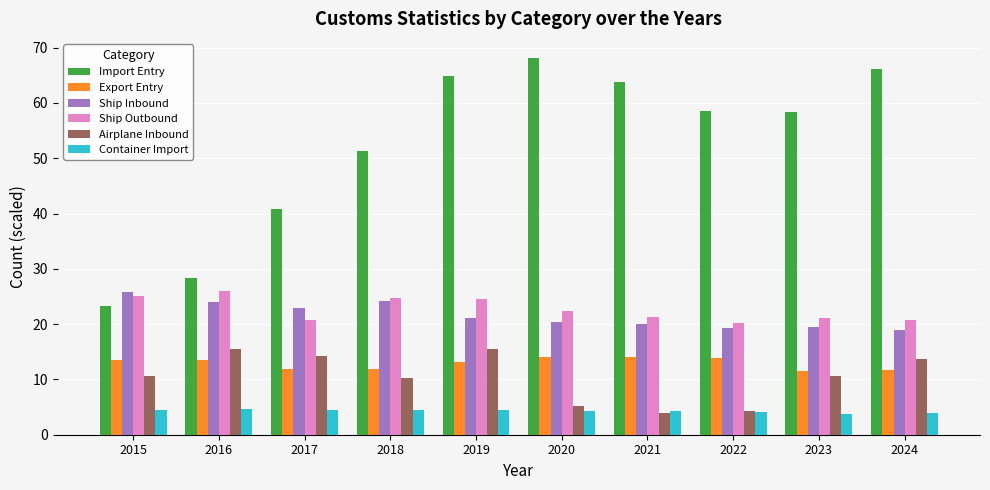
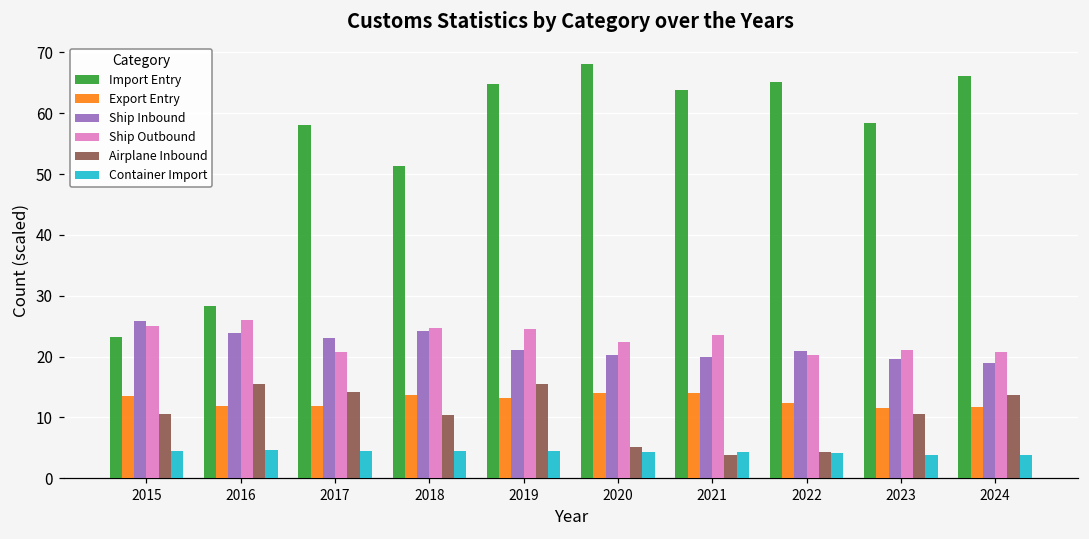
Export Entry, 2016: 14 -> 12
Import Entry, 2017: 41 -> 58
Export Entry, 2018: 12 -> 14
Ship Outbound, 2021: 21 -> 24
Import Entry, 2022: 59 -> 65
Export Entry, 2022: 14 -> 12
Ship Inbound, 2022: 19 -> 21
